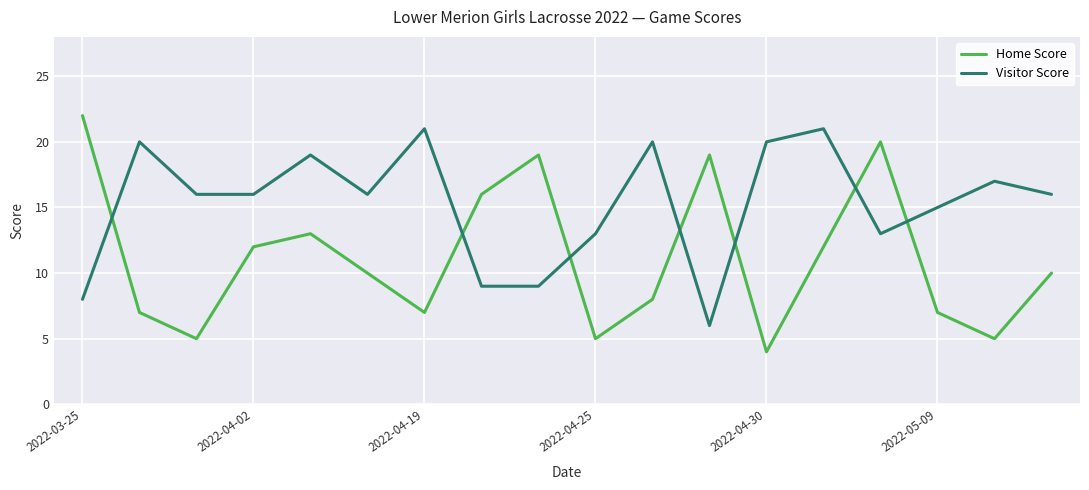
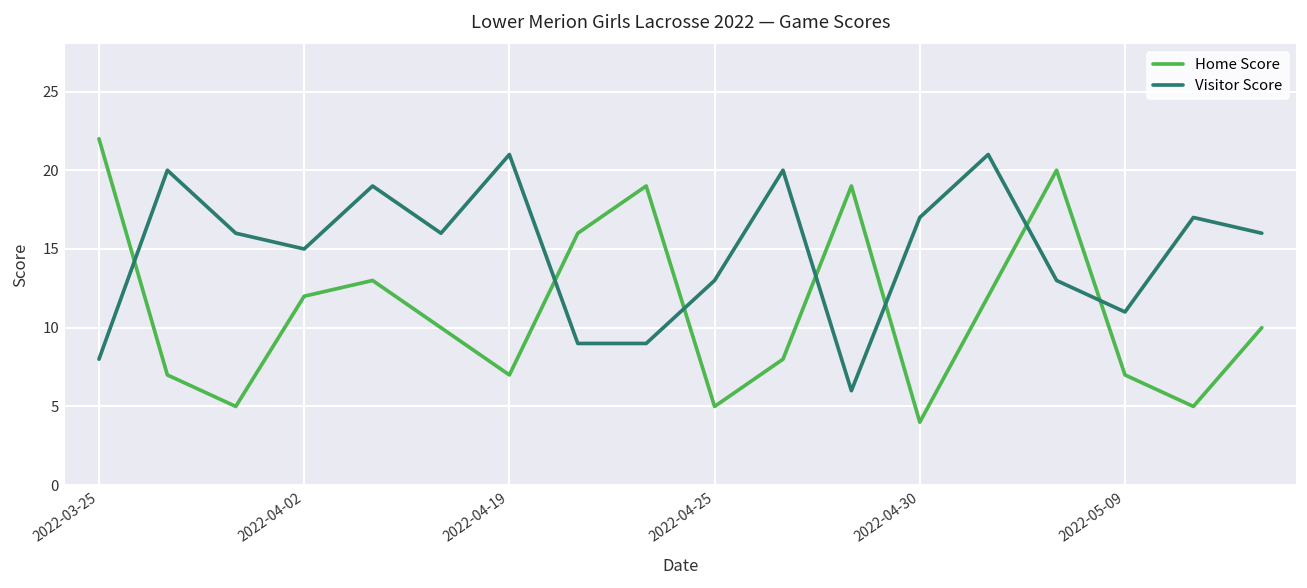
Visitor Score, 2022-04-02: 16 -> 15
Visitor Score, 2022-04-30: 20 -> 17
Visitor Score, 2022-05-09: 15 -> 11
